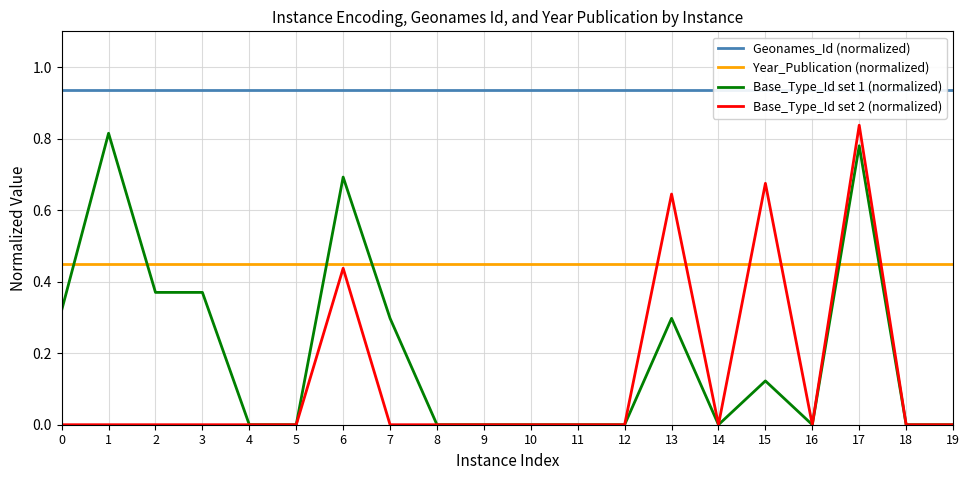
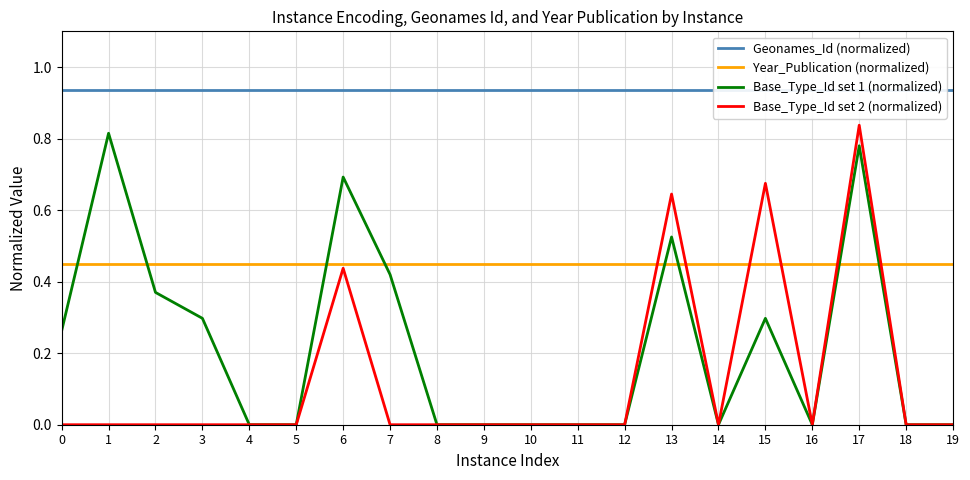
Base_Type_Id set 1 (normalized), 0: 0.32 -> 0.26
Base_Type_Id set 1 (normalized), 3: 0.37 -> 0.30
Base_Type_Id set 1 (normalized), 7: 0.30 -> 0.42
Base_Type_Id set 1 (normalized), 13: 0.30 -> 0.53
Base_Type_Id set 1 (normalized), 15: 0.12 -> 0.30
